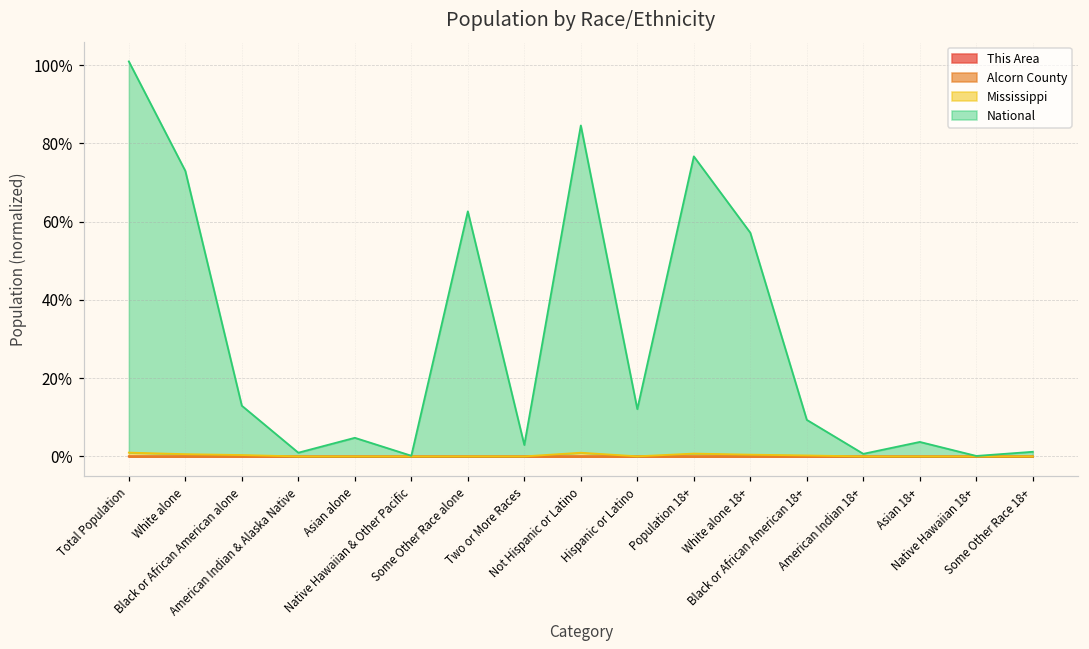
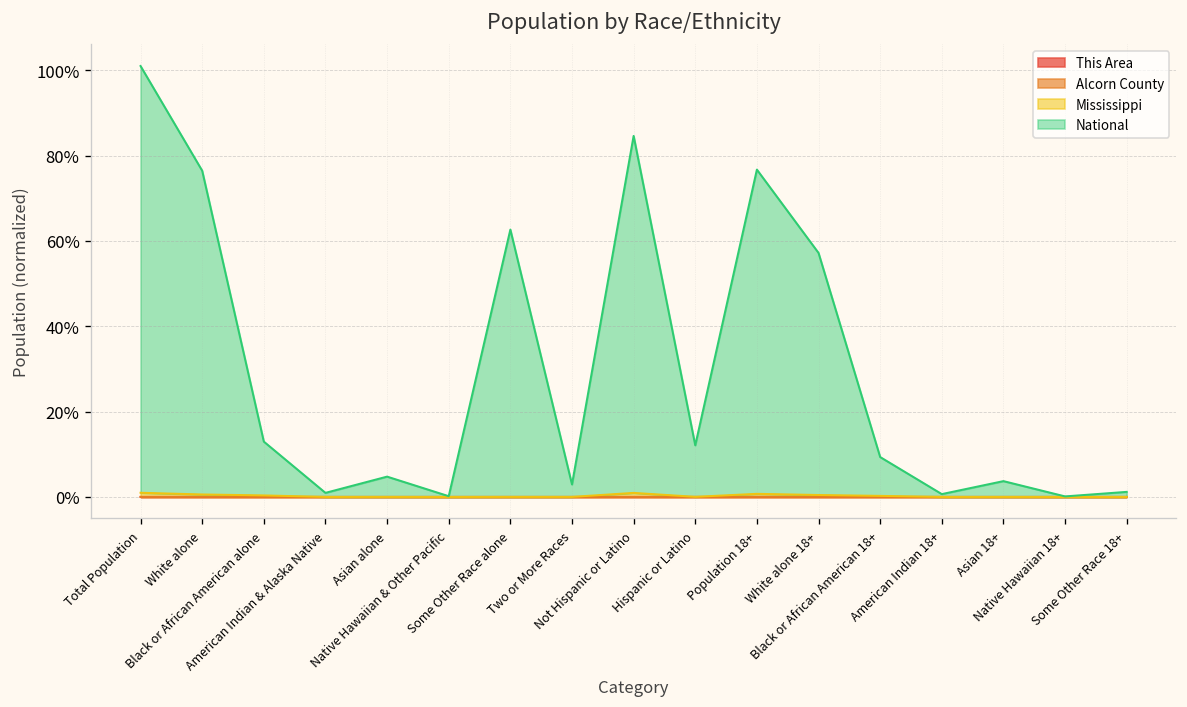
National, White alone: 72% -> 76%
